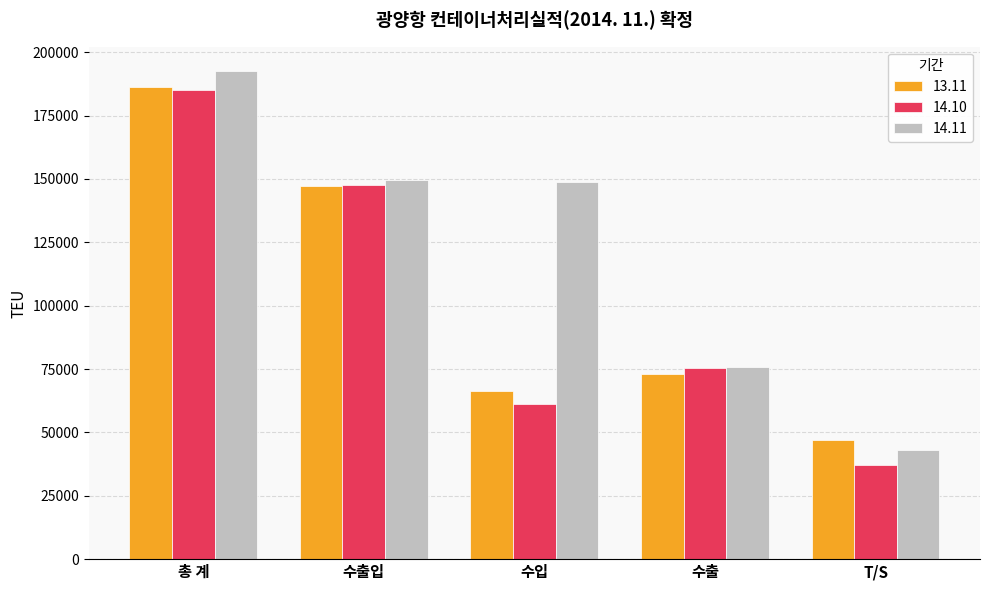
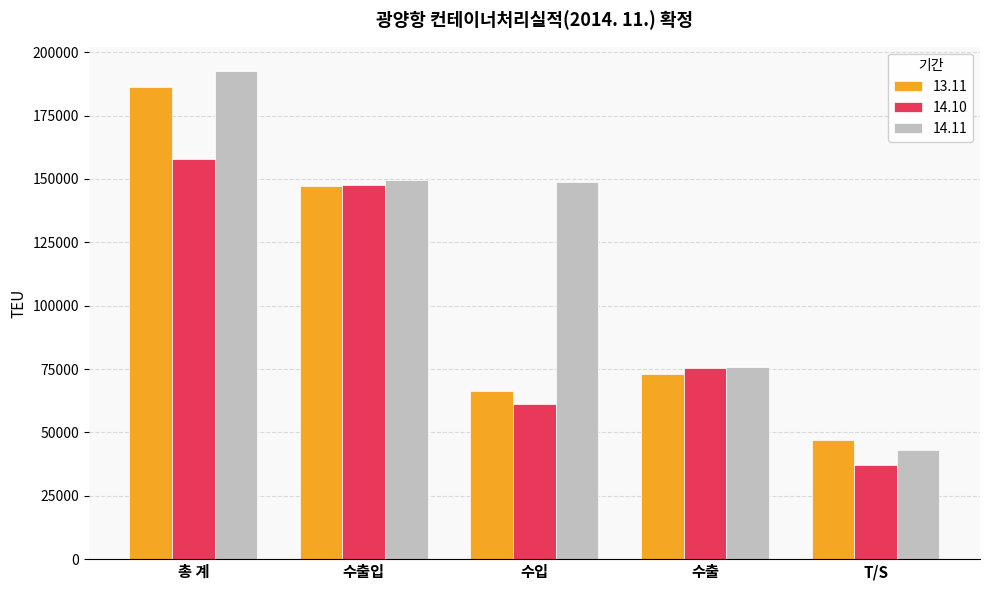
14.10, 총 계: 185000 -> 158000
